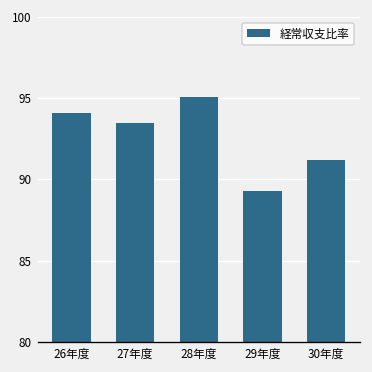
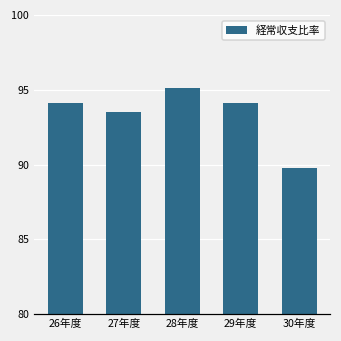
29年度: 89.3 -> 94.1
30年度: 91.2 -> 89.8
